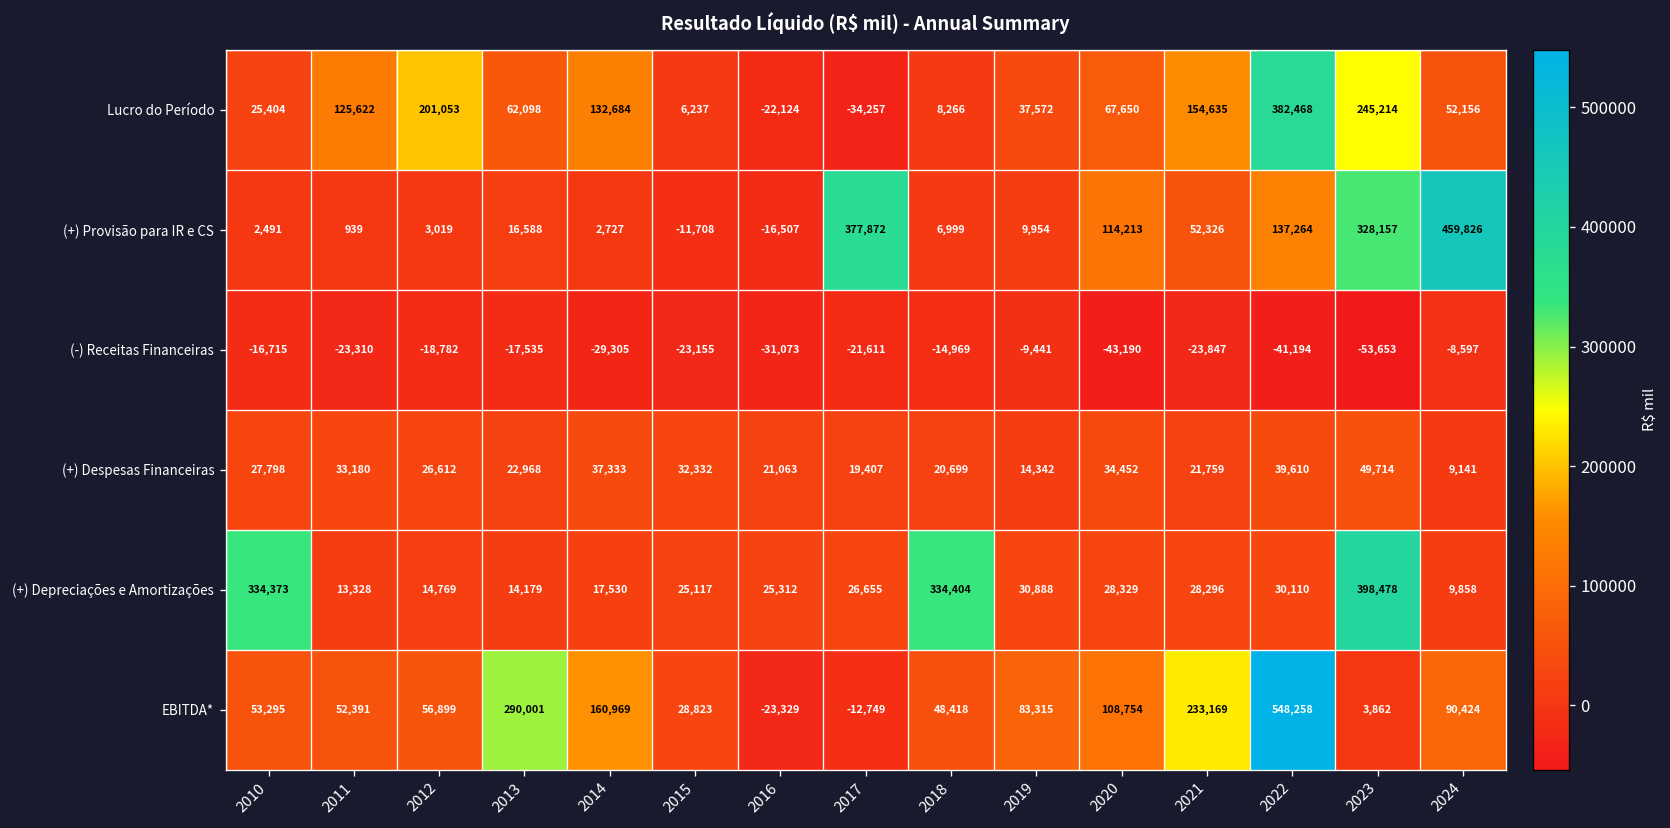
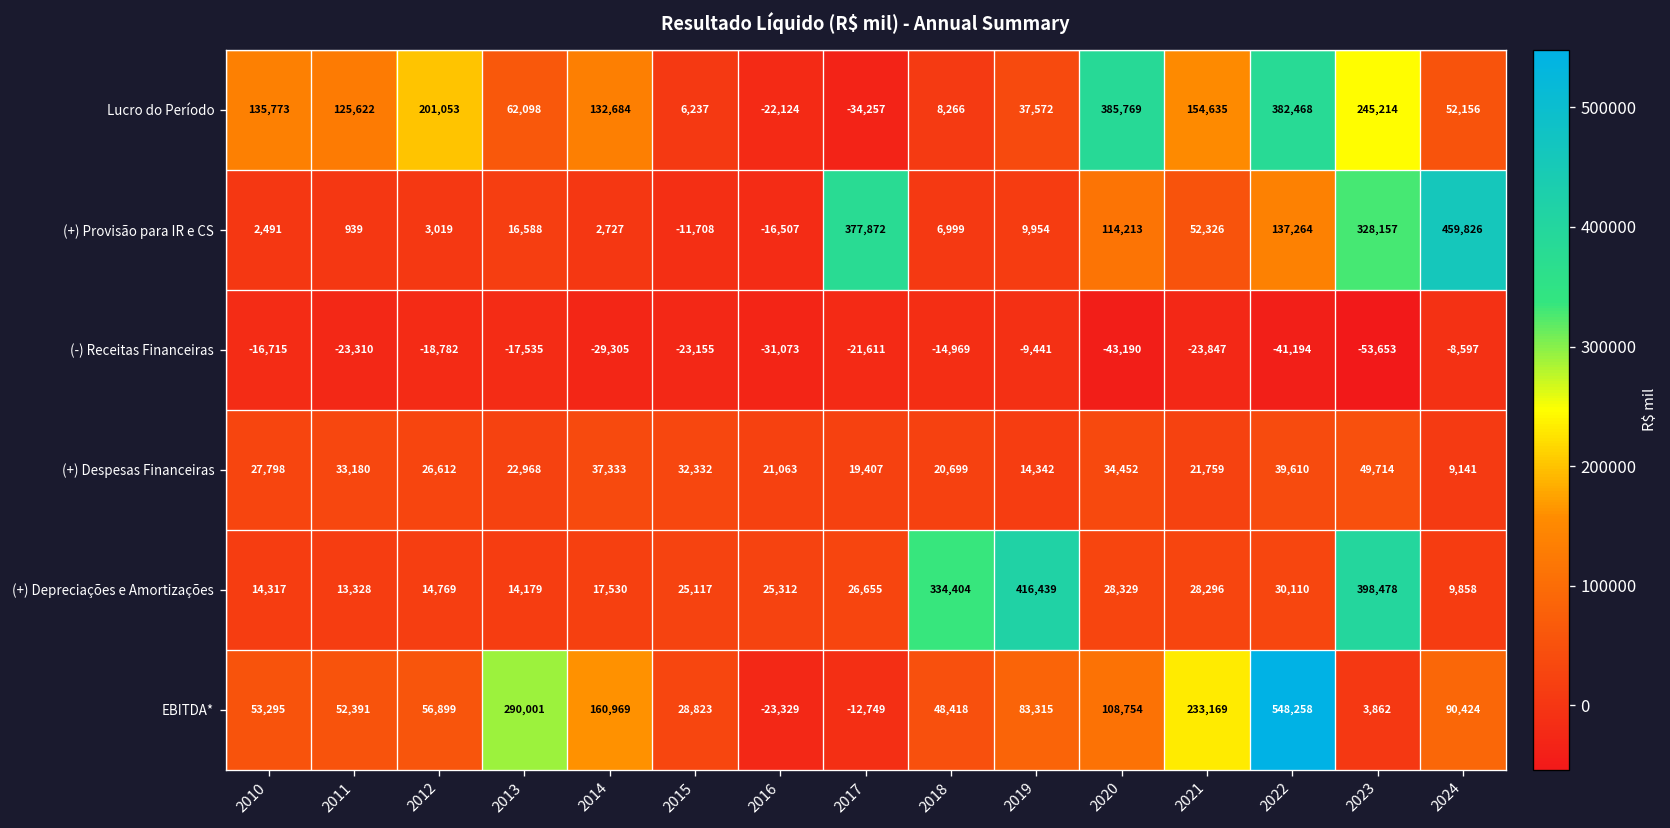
Lucro do Período, 2010: 25,404 -> 135,773
Lucro do Período, 2020: 67,650 -> 385,769
(+) Depreciações e Amortizações, 2010: 334,373 -> 14,317
(+) Depreciações e Amortizações, 2019: 30,888 -> 416,439
